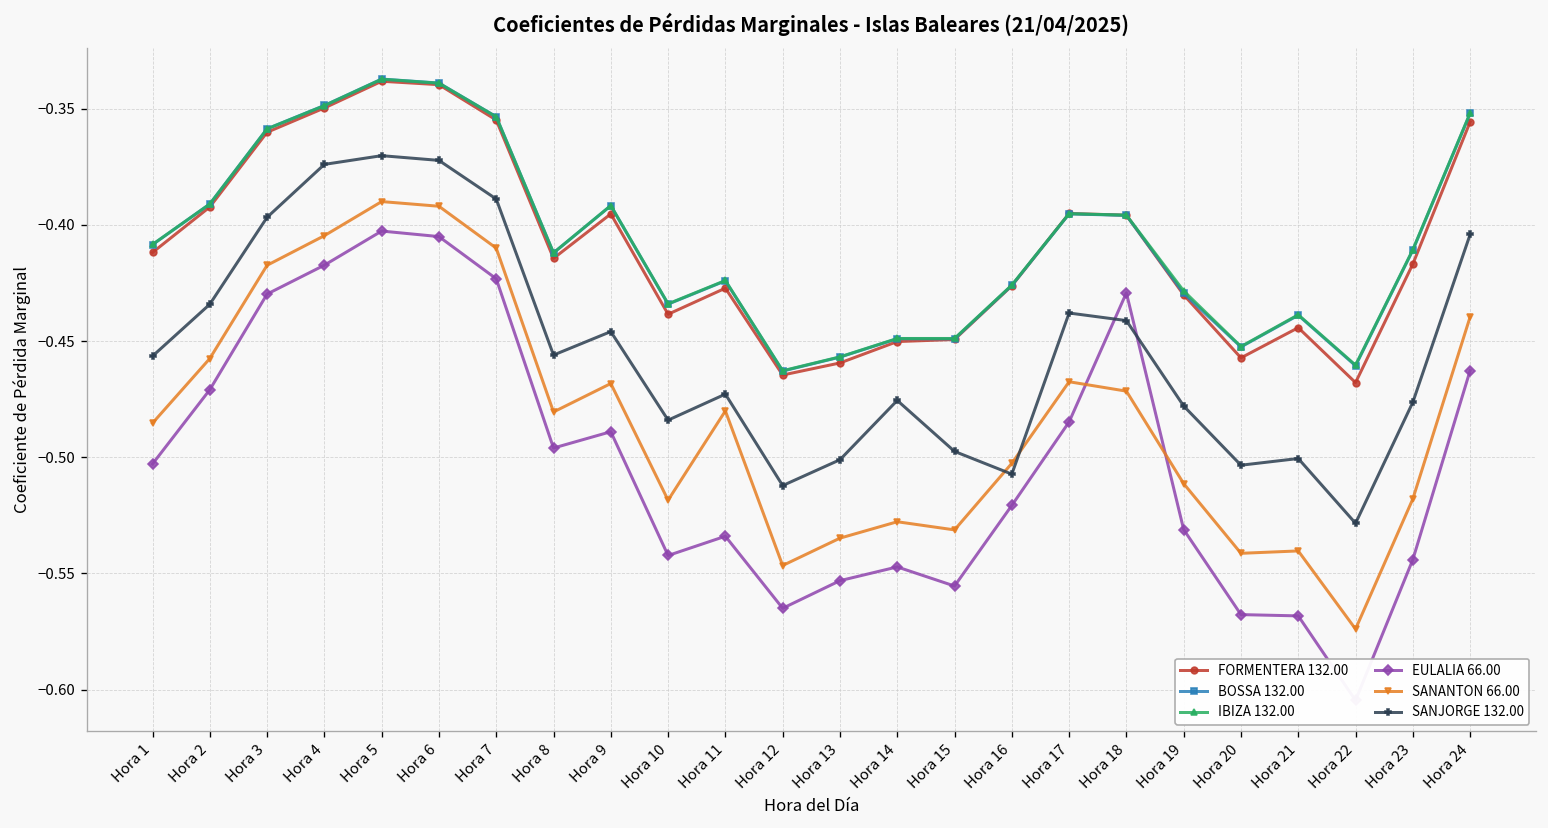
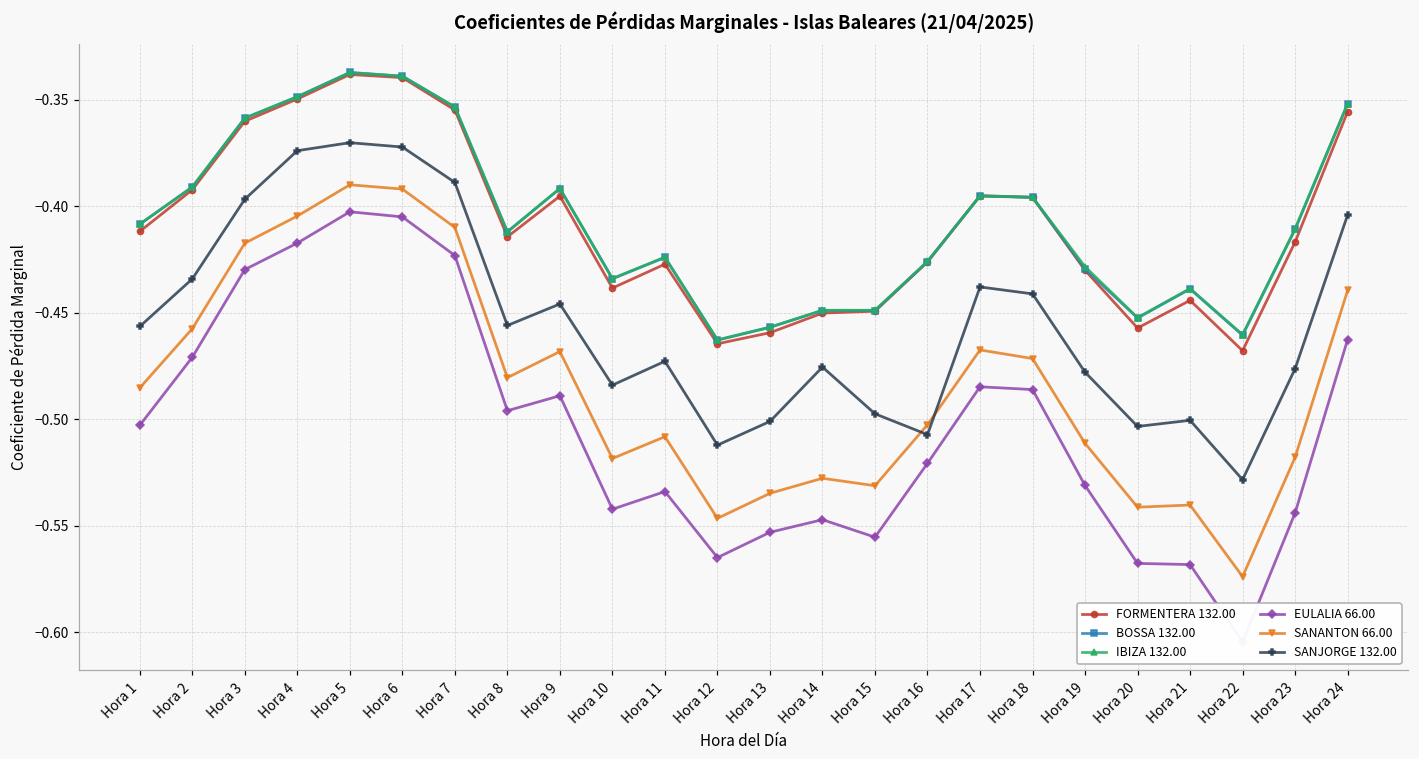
SANANTON 66.00, Hora 11: -0.480 -> -0.508
EULALIA 66.00, Hora 18: -0.429 -> -0.486
